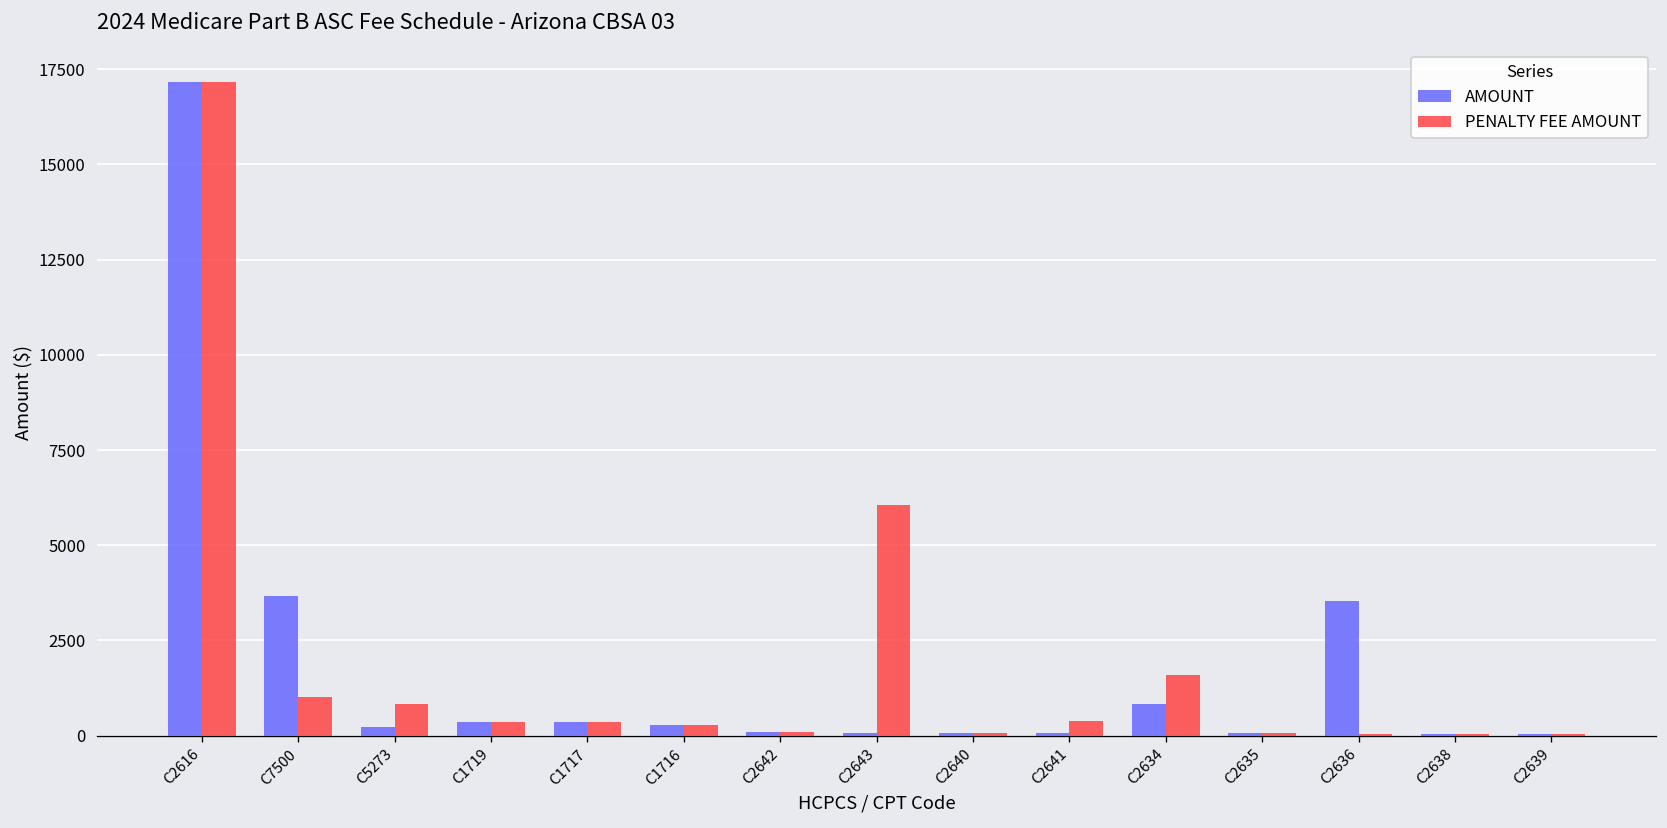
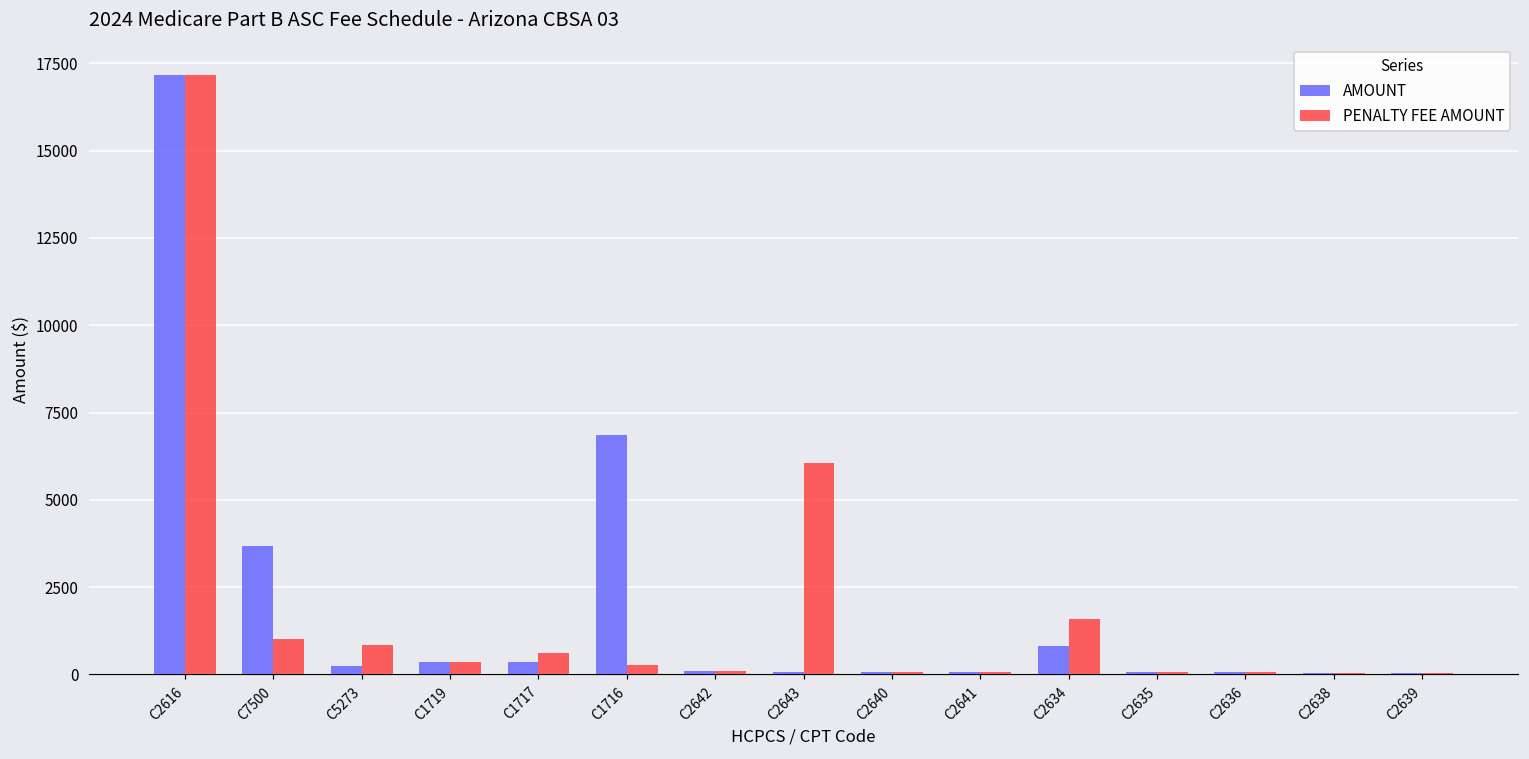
PENALTY FEE AMOUNT, C1717: 300 -> 600
AMOUNT, C1716: 300 -> 6900
PENALTY FEE AMOUNT, C2641: 400 -> 100
AMOUNT, C2636: 3500 -> 100
